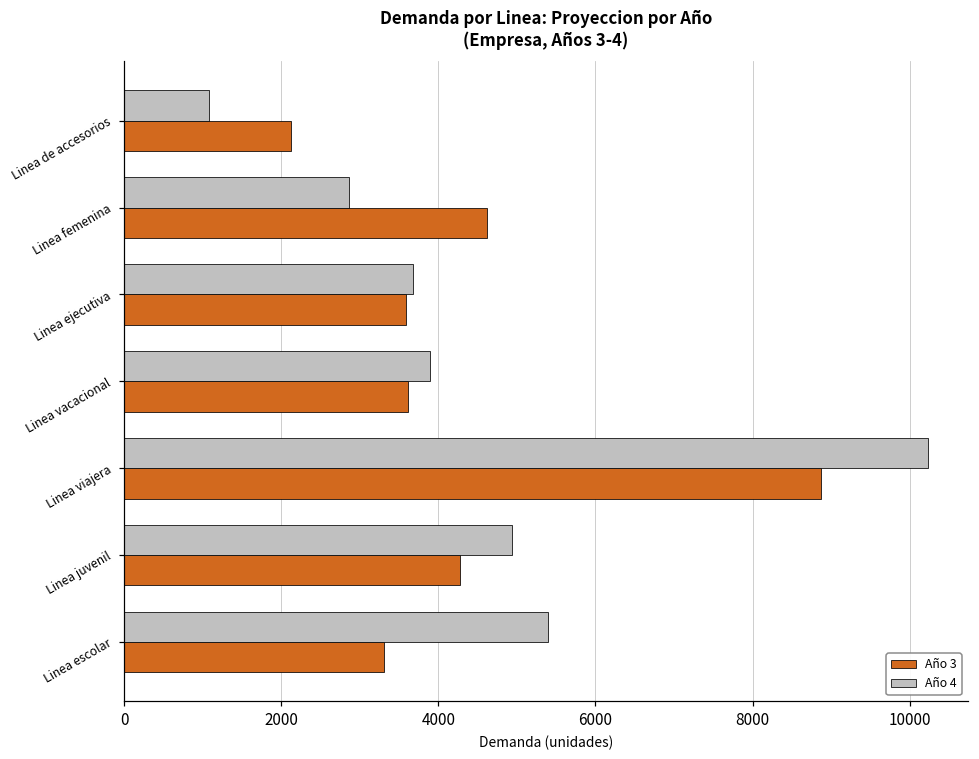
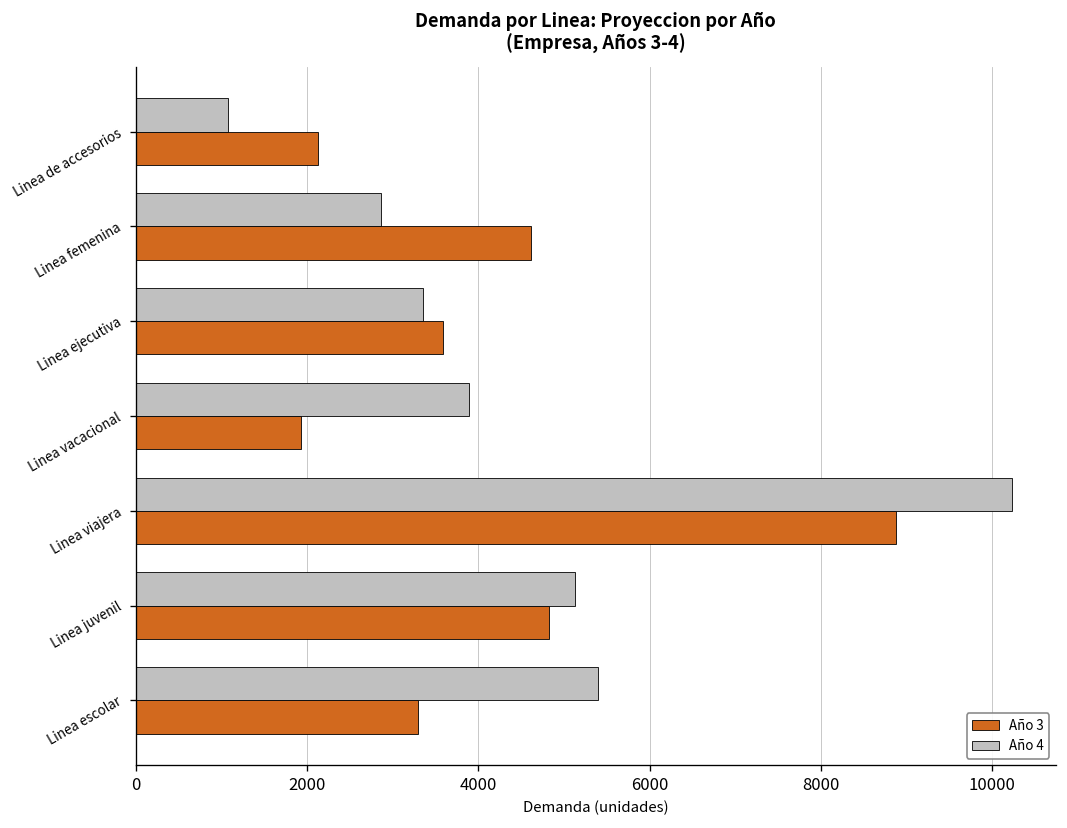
Año 4, Linea ejecutiva: 3700 -> 3400
Año 3, Linea vacacional: 3600 -> 1900
Año 4, Linea juvenil: 4900 -> 5100
Año 3, Linea juvenil: 4300 -> 4800
